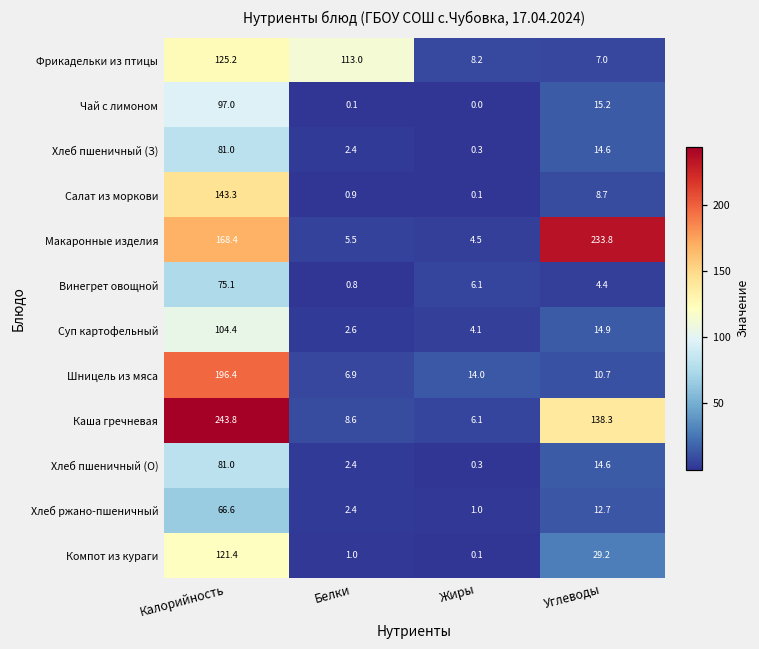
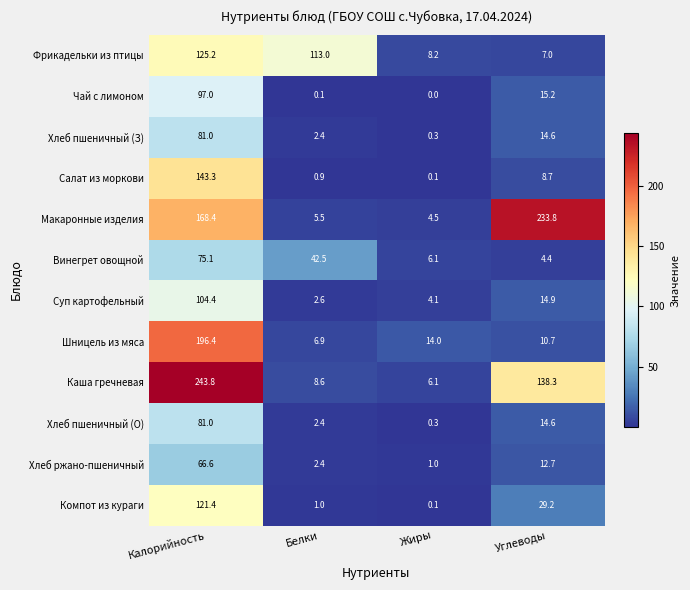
Винегрет овощной, Белки: 0.8 -> 42.5
